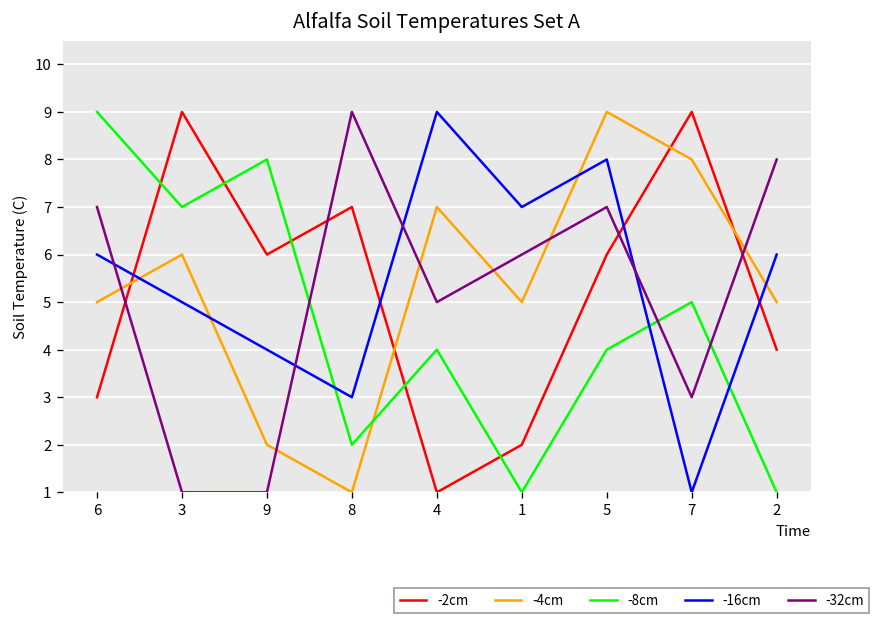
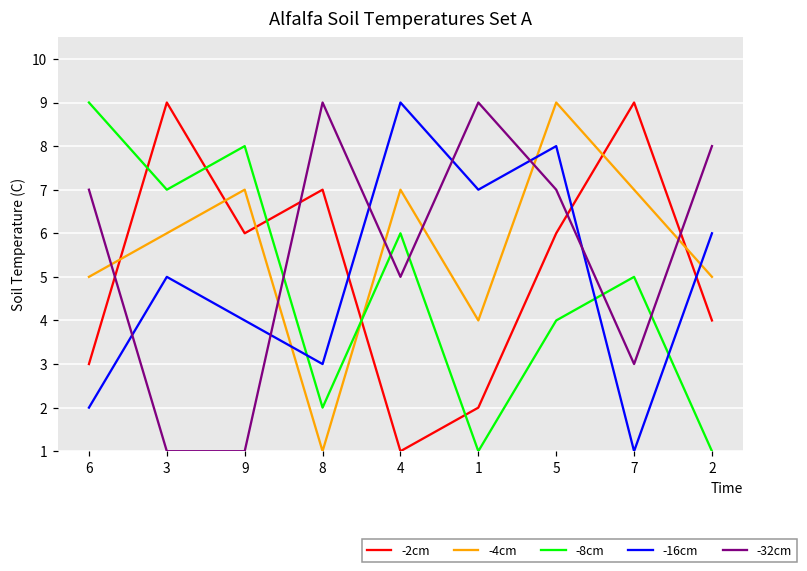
-16cm, 6: 6 -> 2
-4cm, 9: 2 -> 7
-8cm, 4: 4 -> 6
-4cm, 1: 5 -> 4
-32cm, 1: 6 -> 9
-4cm, 7: 8 -> 7
